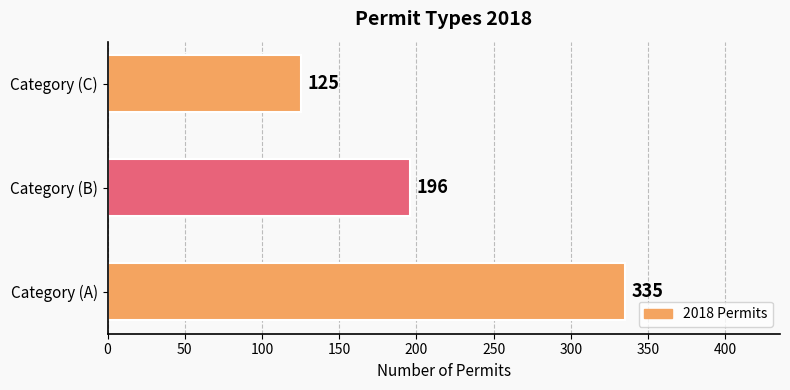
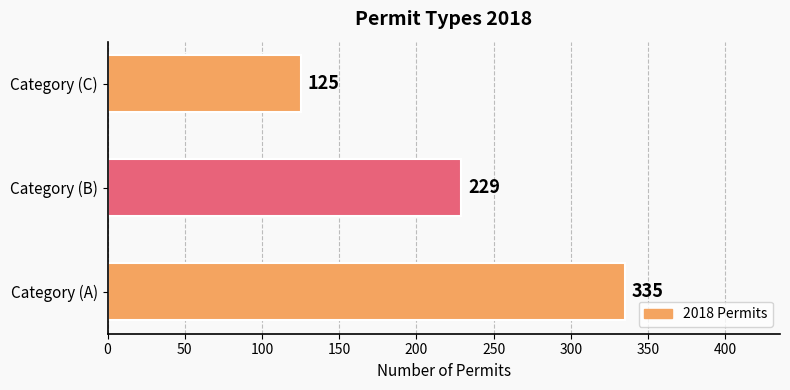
Category (B): 196 -> 229
